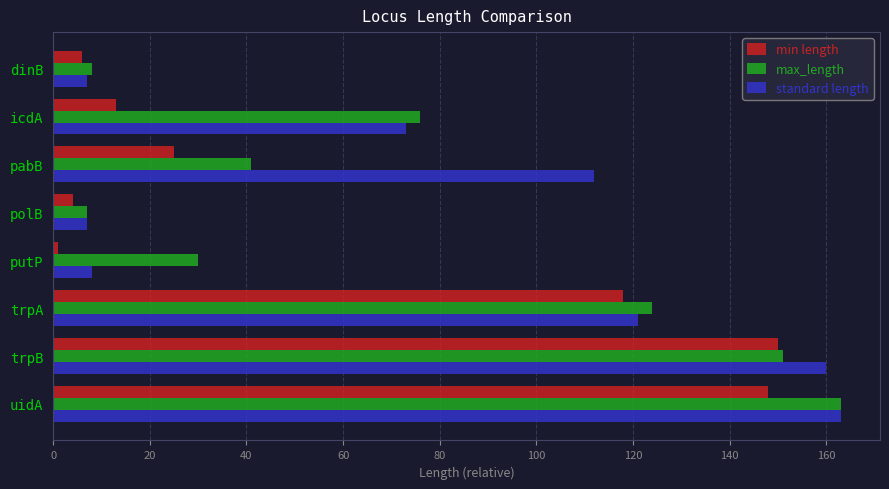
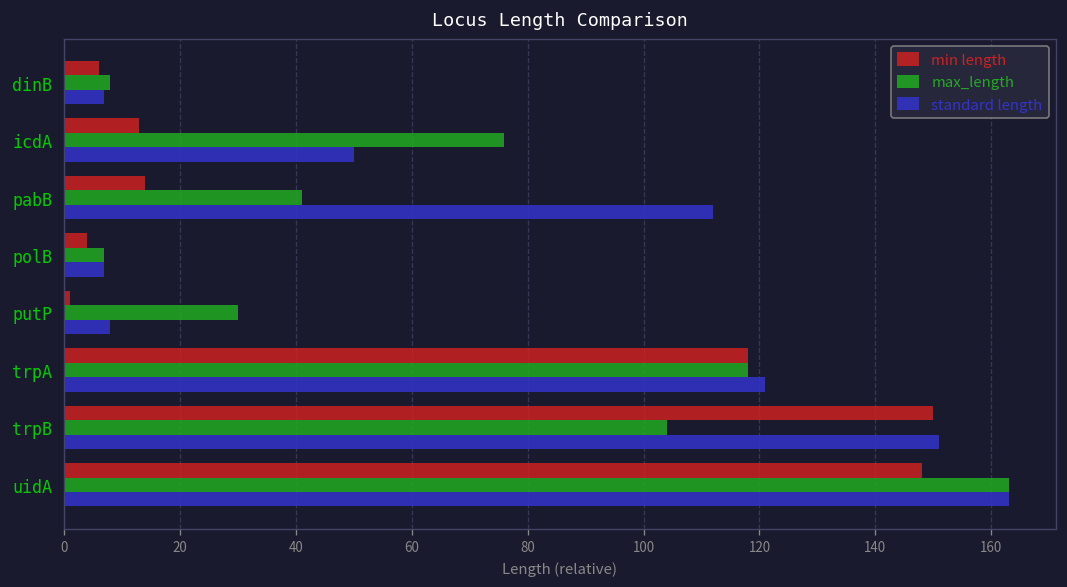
standard length, icdA: 73 -> 50
min length, pabB: 25 -> 14
max_length, trpA: 124 -> 118
max_length, trpB: 151 -> 104
standard length, trpB: 160 -> 151
